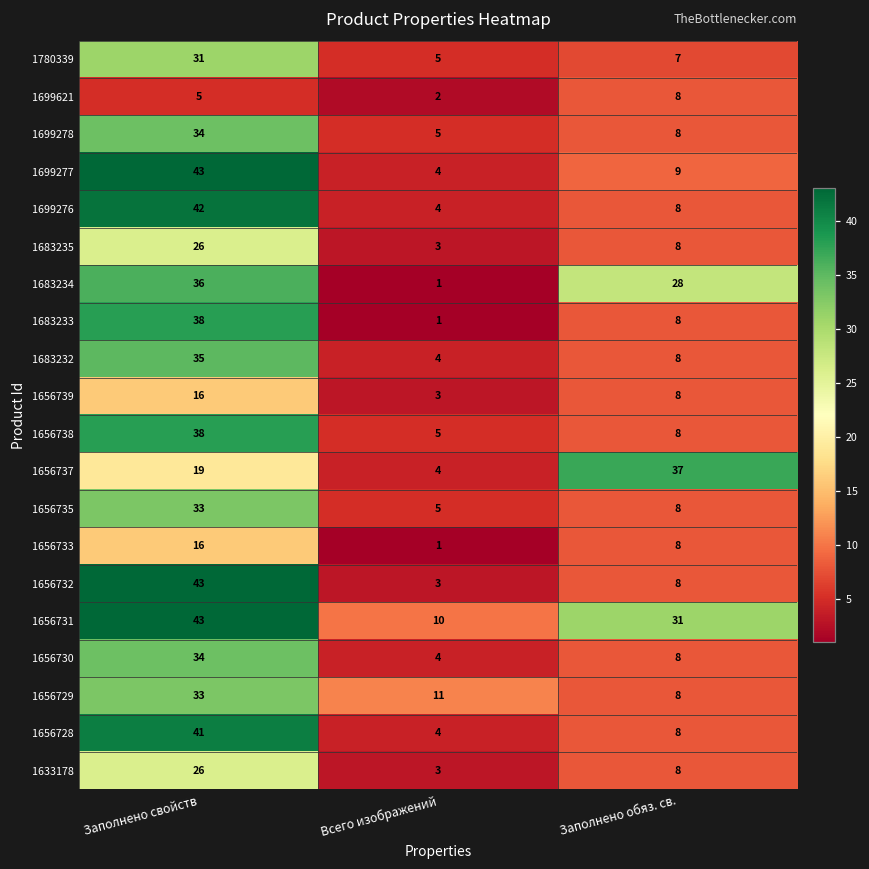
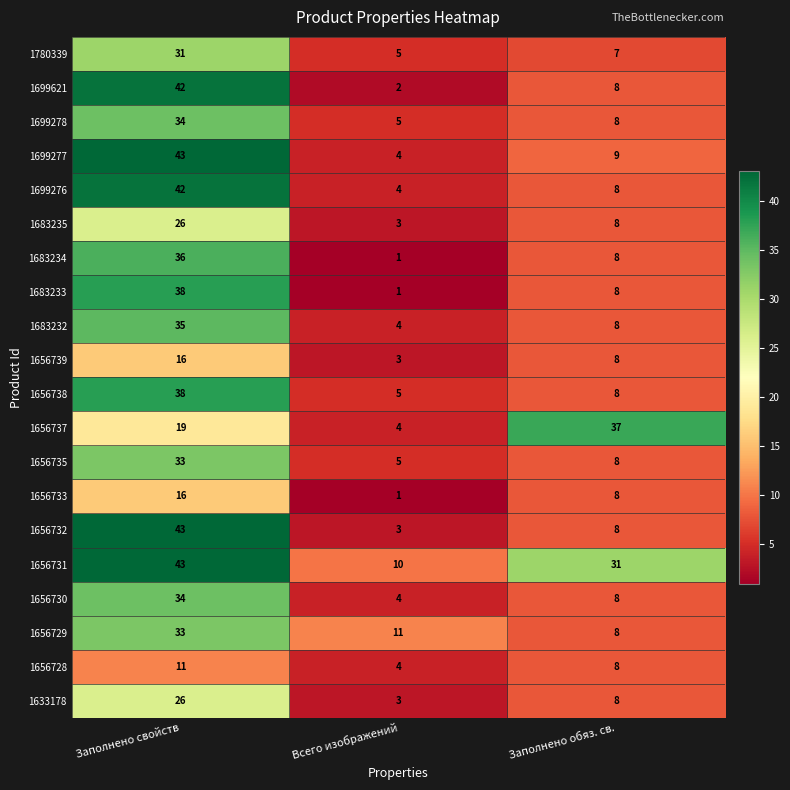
1699621, Заполнено свойств: 5 -> 42
1683234, Заполнено обяз. св.: 28 -> 8
1656728, Заполнено свойств: 41 -> 11
